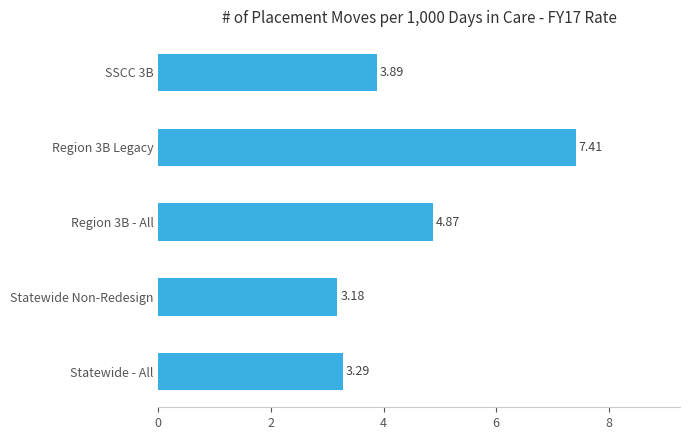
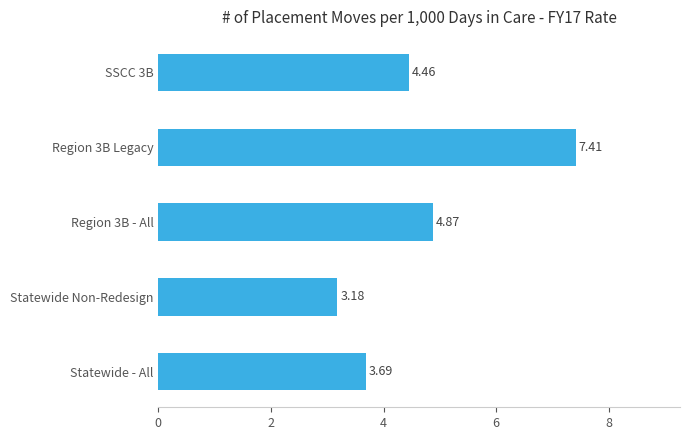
SSCC 3B: 3.89 -> 4.46
Statewide - All: 3.29 -> 3.69
